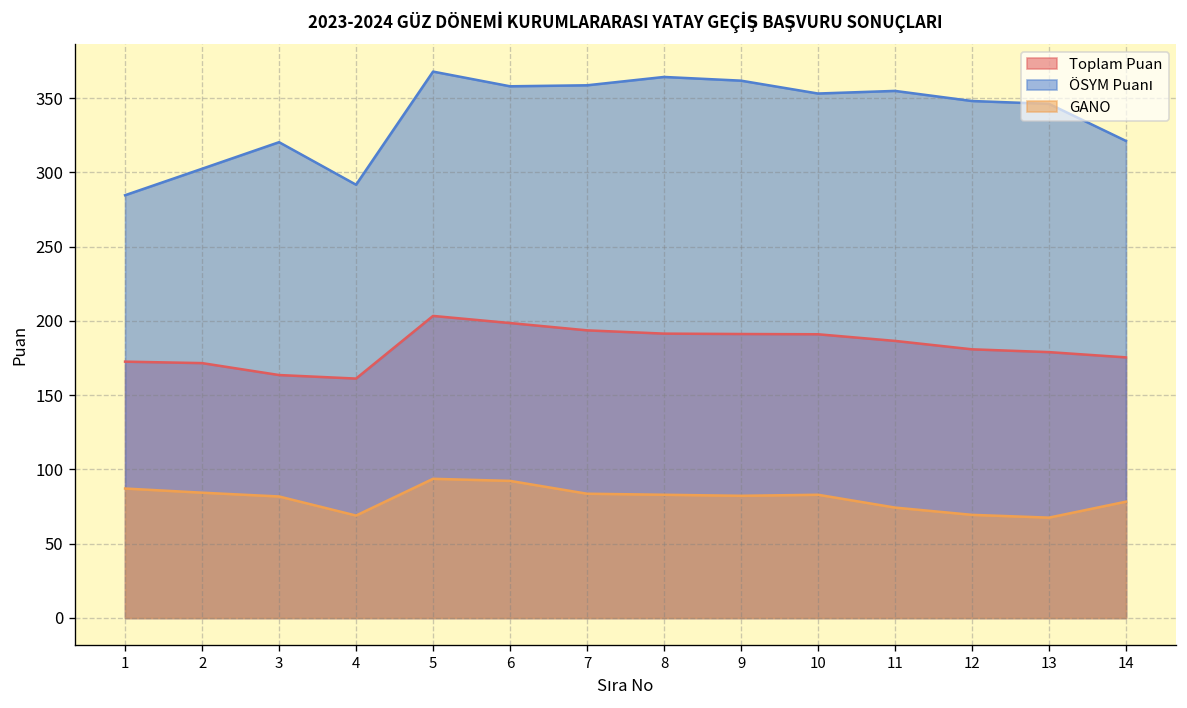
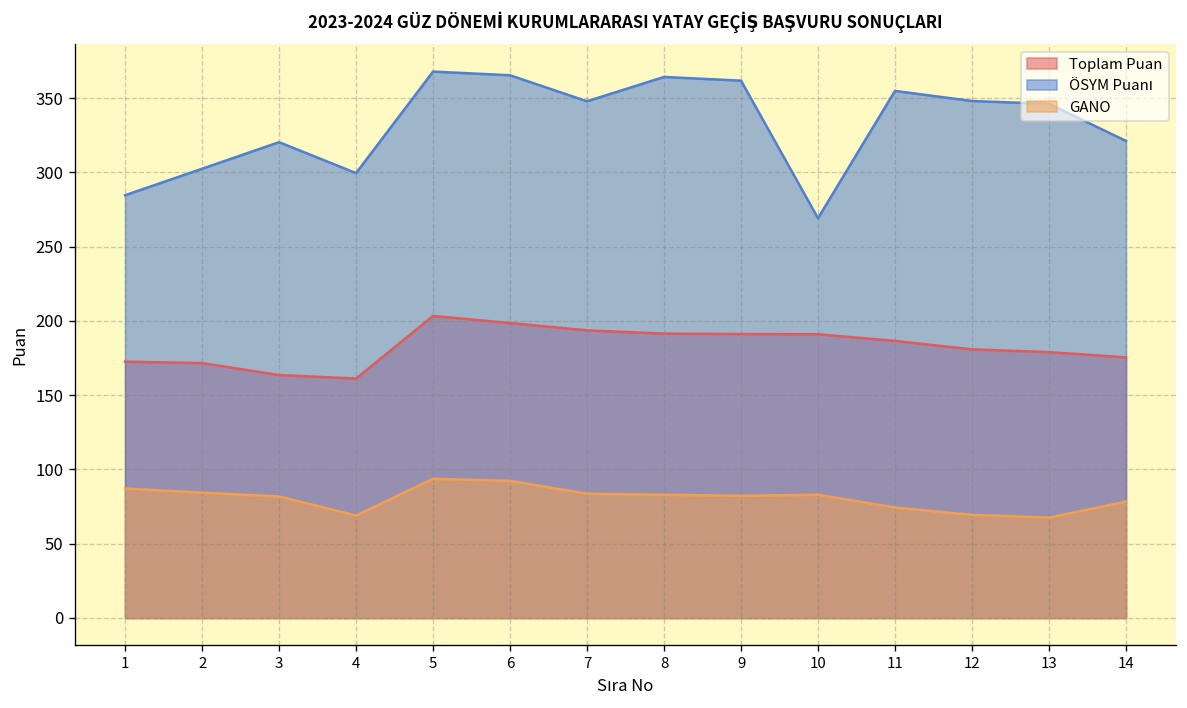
ÖSYM Puanı, 4: 292 -> 300
ÖSYM Puanı, 6: 358 -> 365
ÖSYM Puanı, 7: 359 -> 348
ÖSYM Puanı, 10: 353 -> 269
